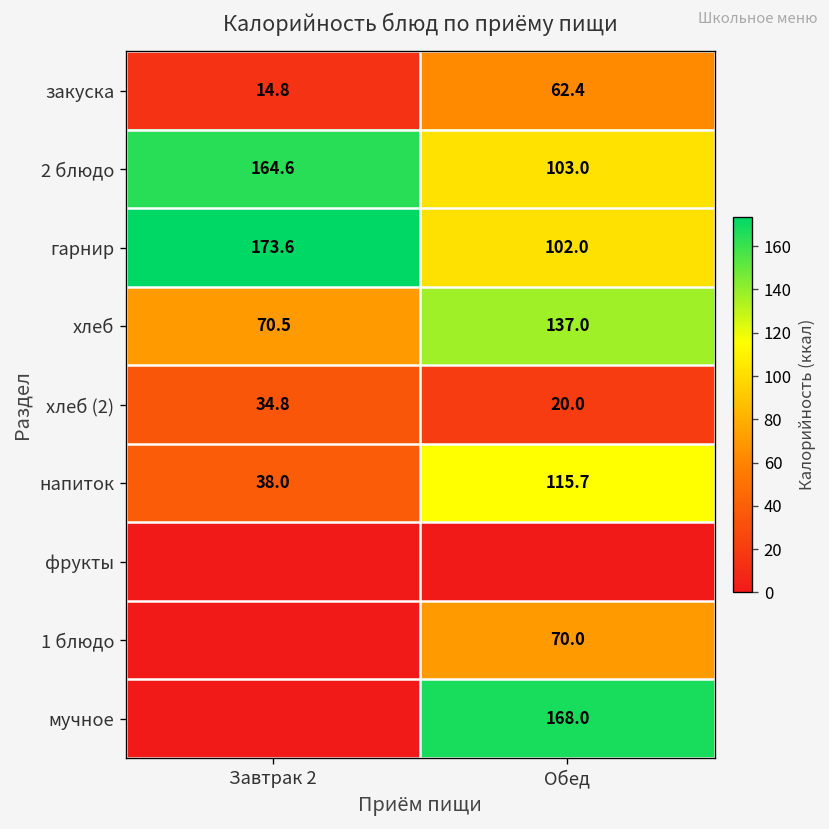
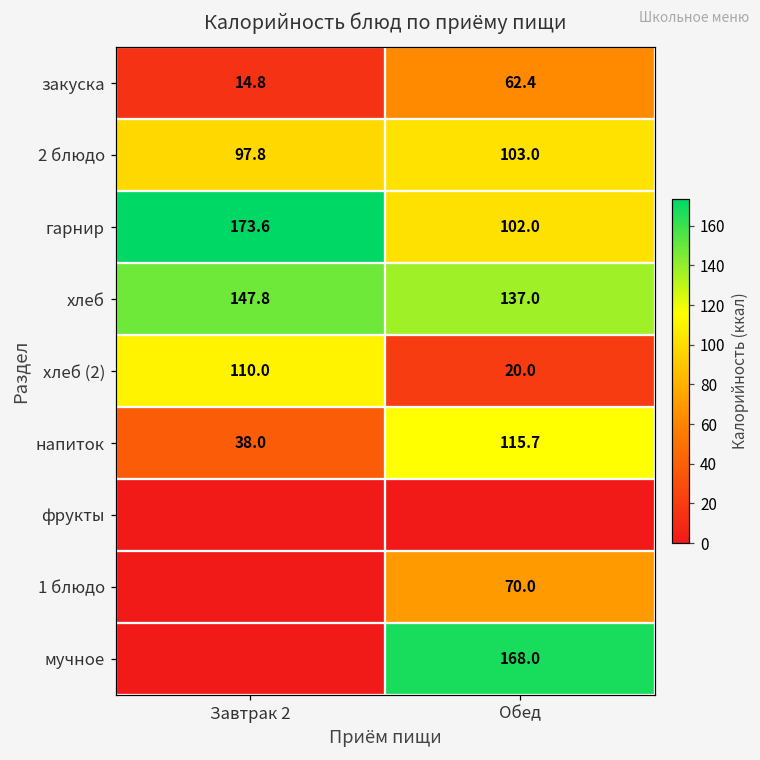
2 блюдо, Завтрак 2: 164.6 -> 97.8
хлеб, Завтрак 2: 70.5 -> 147.8
хлеб (2), Завтрак 2: 34.8 -> 110.0
